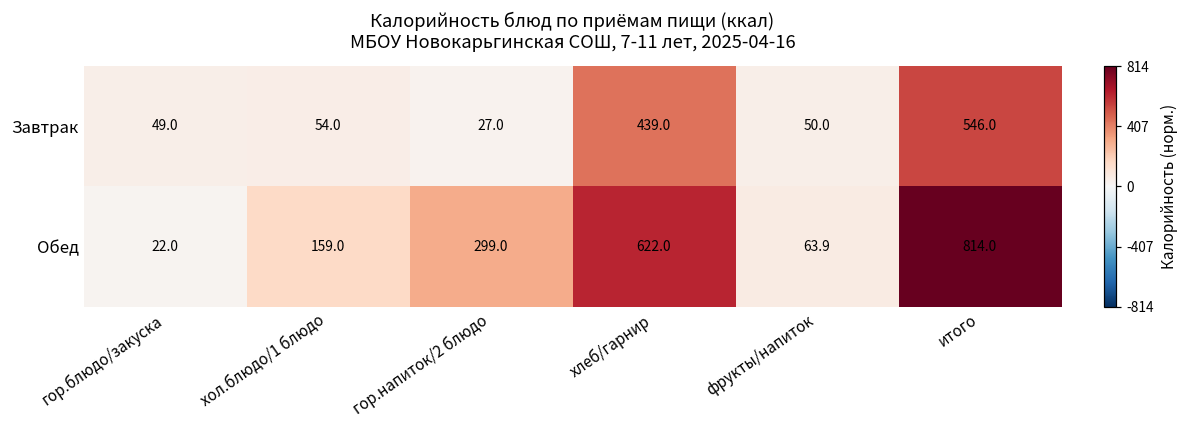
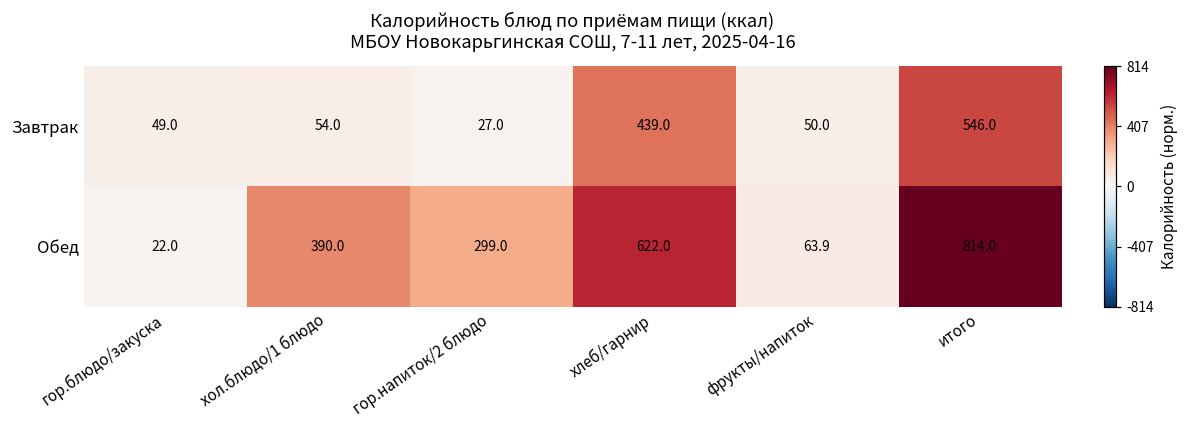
Обед, хол.блюдо/1 блюдо: 159.0 -> 390.0
